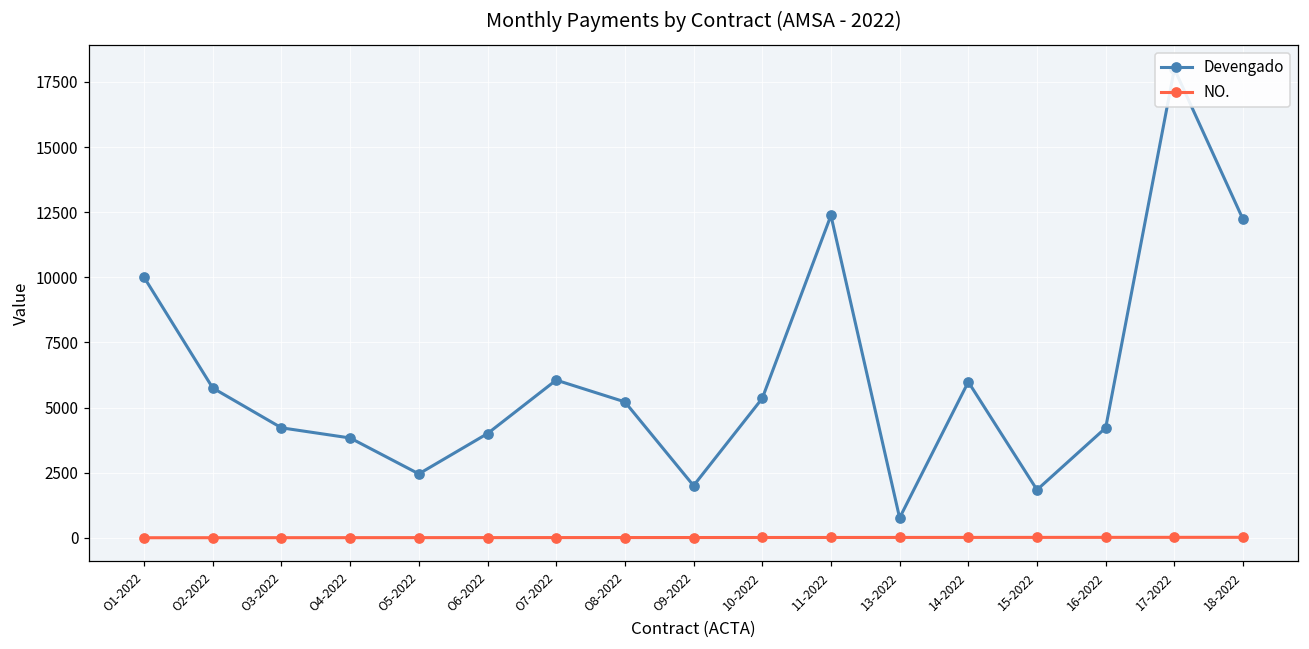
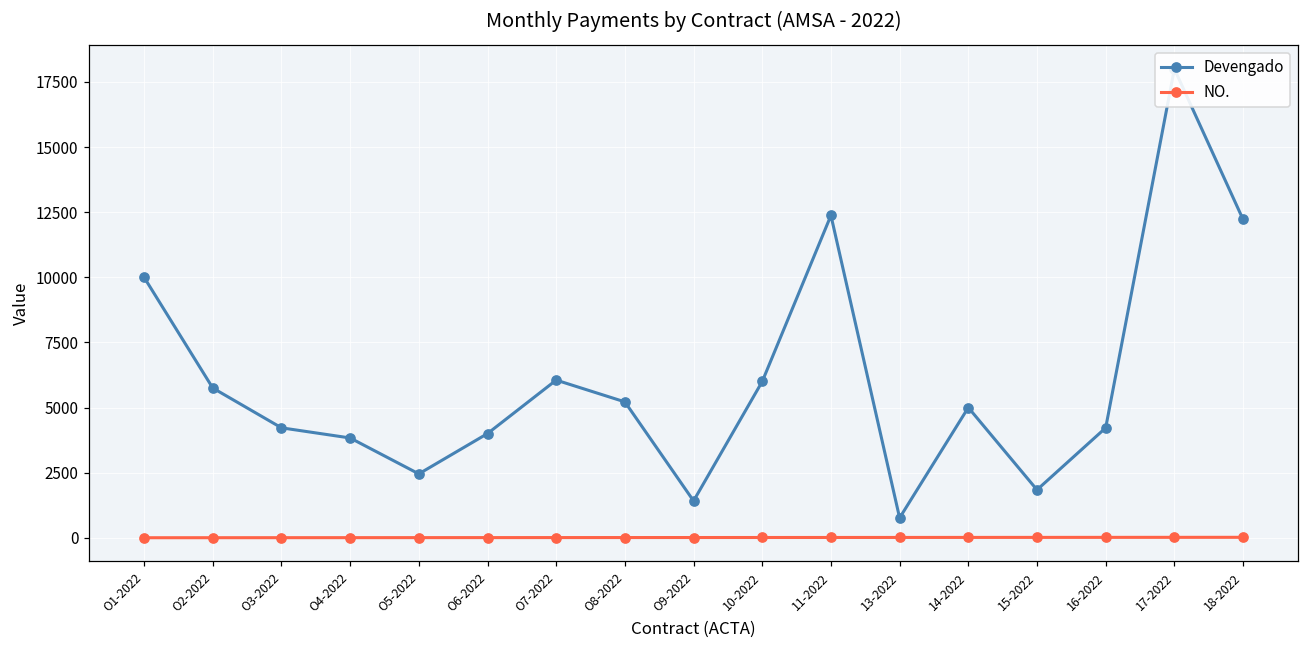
Devengado, O9-2022: 2000 -> 1400
Devengado, 10-2022: 5400 -> 6000
Devengado, 14-2022: 6000 -> 5000
